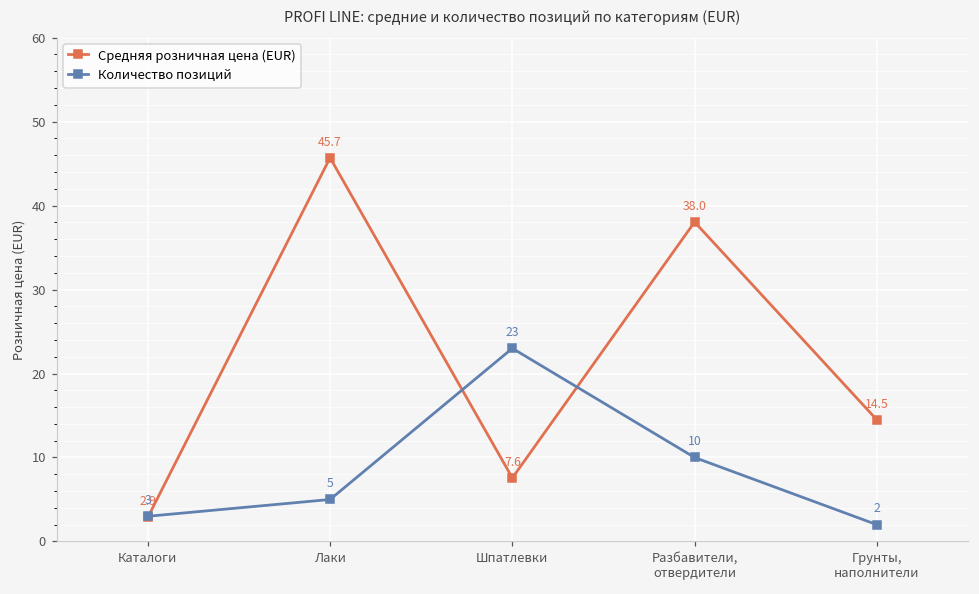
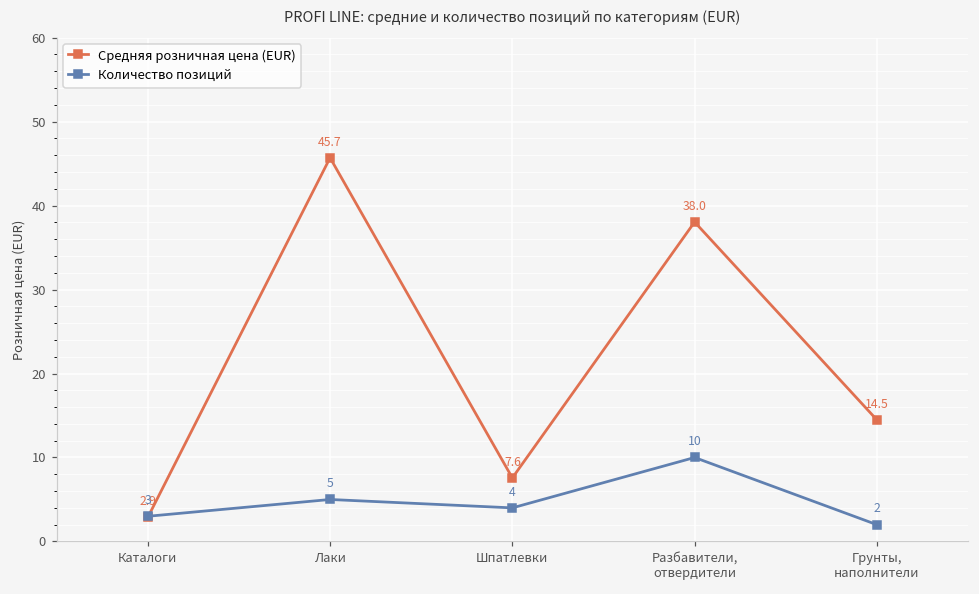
Количество позиций, Шпатлевки: 23 -> 4
